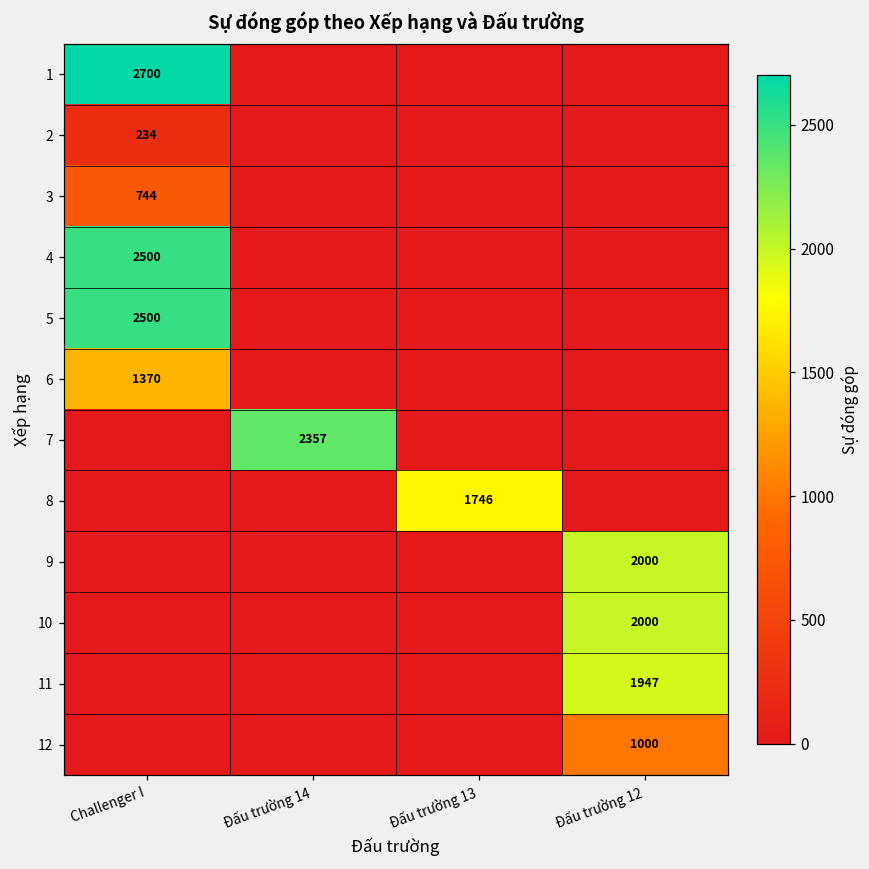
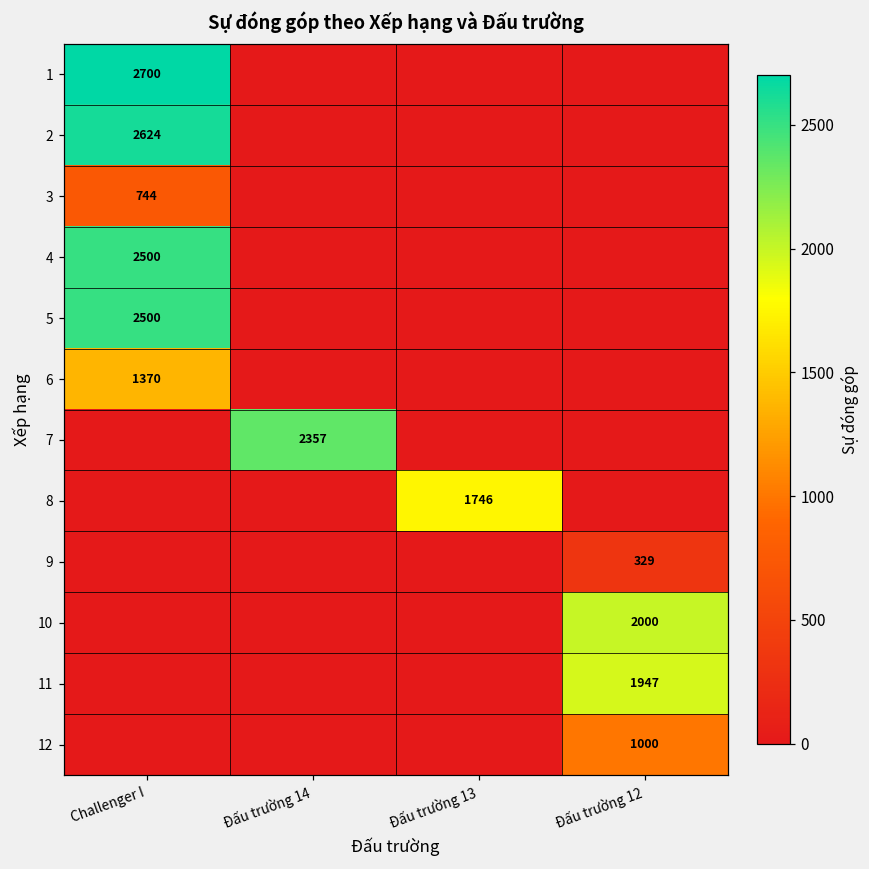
2, Challenger I: 234 -> 2624
9, Đấu trường 12: 2000 -> 329
